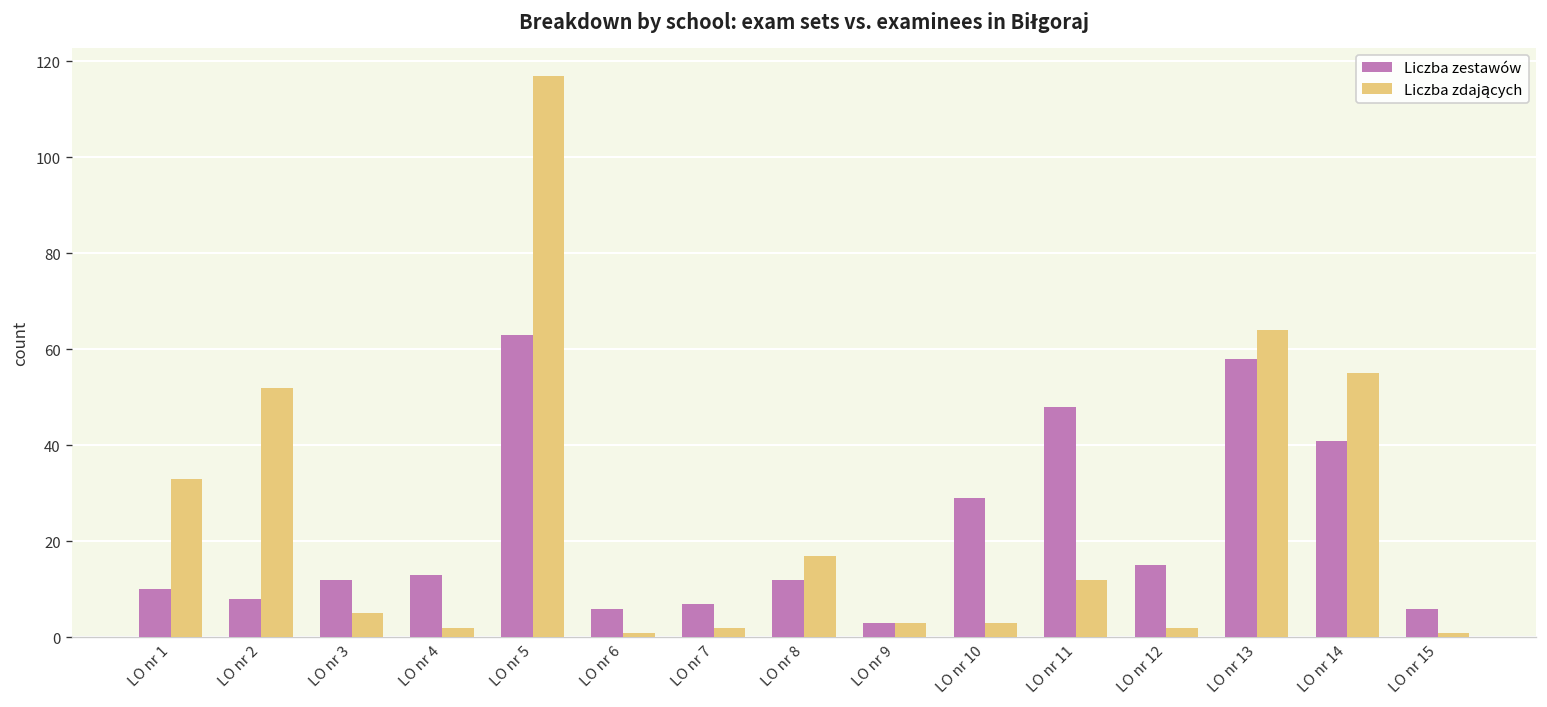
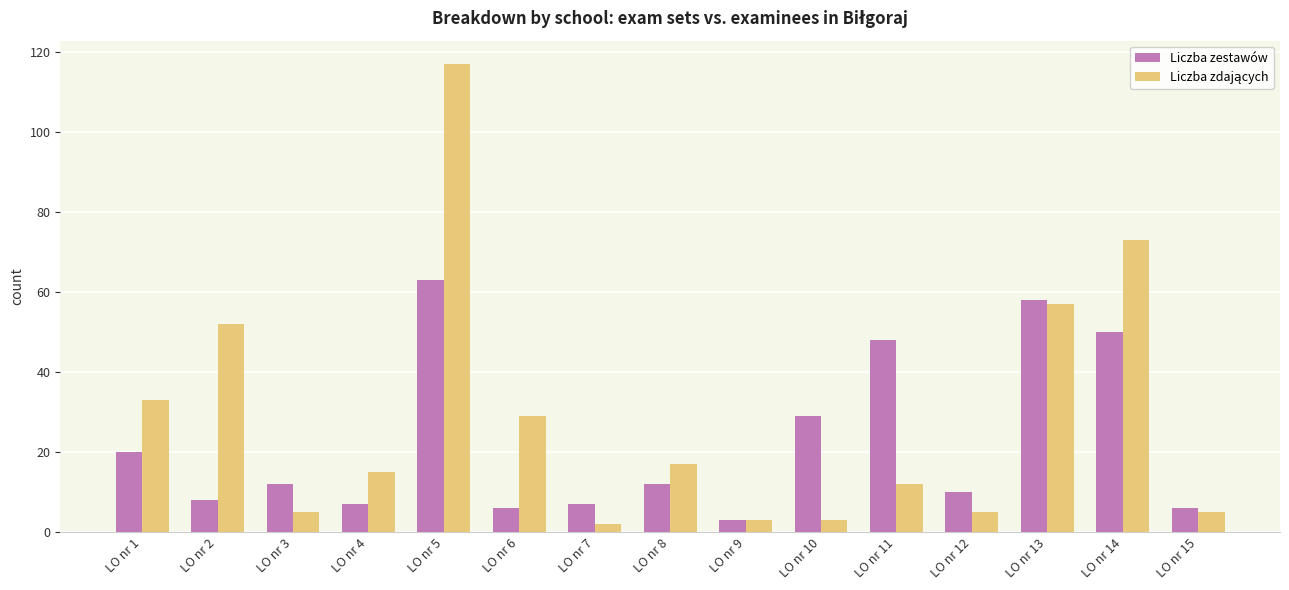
Liczba zestawów, LO nr 1: 10 -> 20
Liczba zestawów, LO nr 4: 13 -> 7
Liczba zdających, LO nr 4: 2 -> 15
Liczba zdających, LO nr 6: 1 -> 29
Liczba zestawów, LO nr 12: 15 -> 10
Liczba zdających, LO nr 12: 2 -> 5
Liczba zdających, LO nr 13: 64 -> 57
Liczba zestawów, LO nr 14: 41 -> 50
Liczba zdających, LO nr 14: 55 -> 73
Liczba zdających, LO nr 15: 1 -> 5
